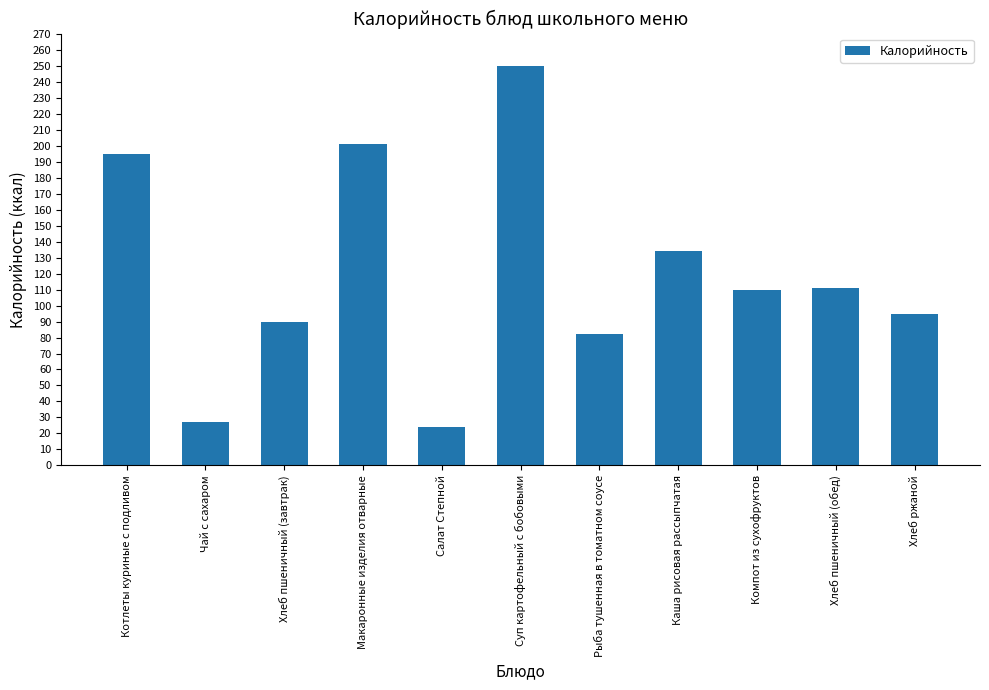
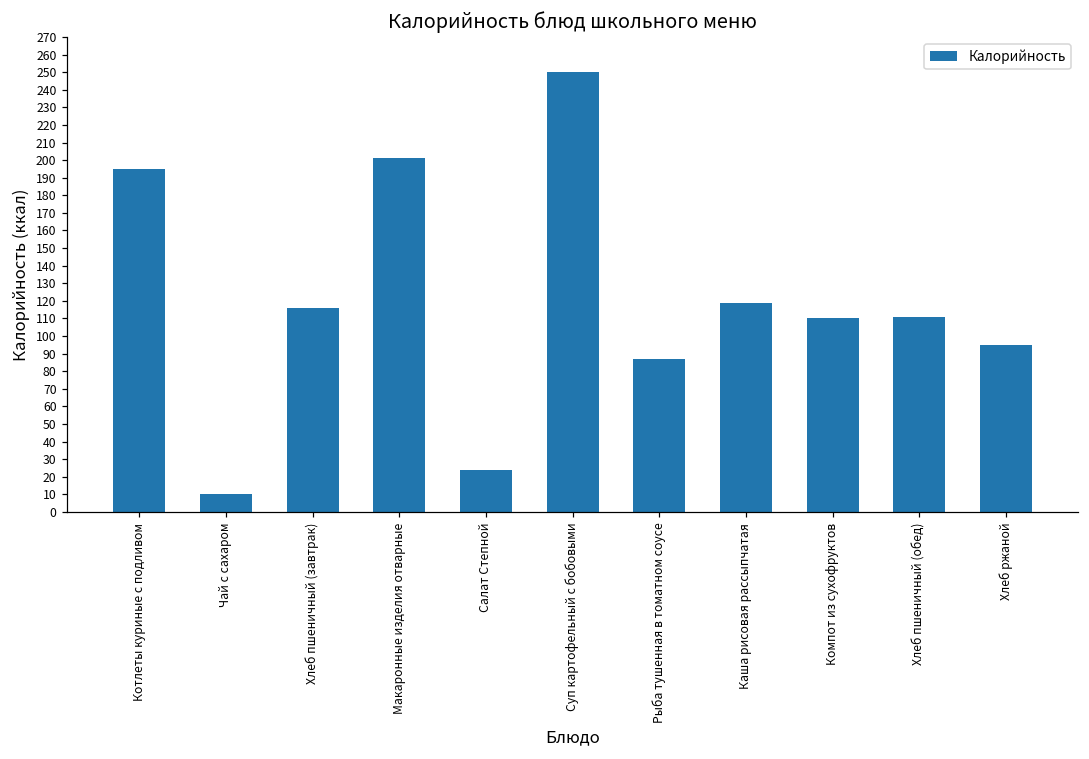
Чай с сахаром: 27 -> 10
Хлеб пшеничный (завтрак): 90 -> 116
Рыба тушенная в томатном соусе: 82 -> 87
Каша рисовая рассыпчатая: 134 -> 119
